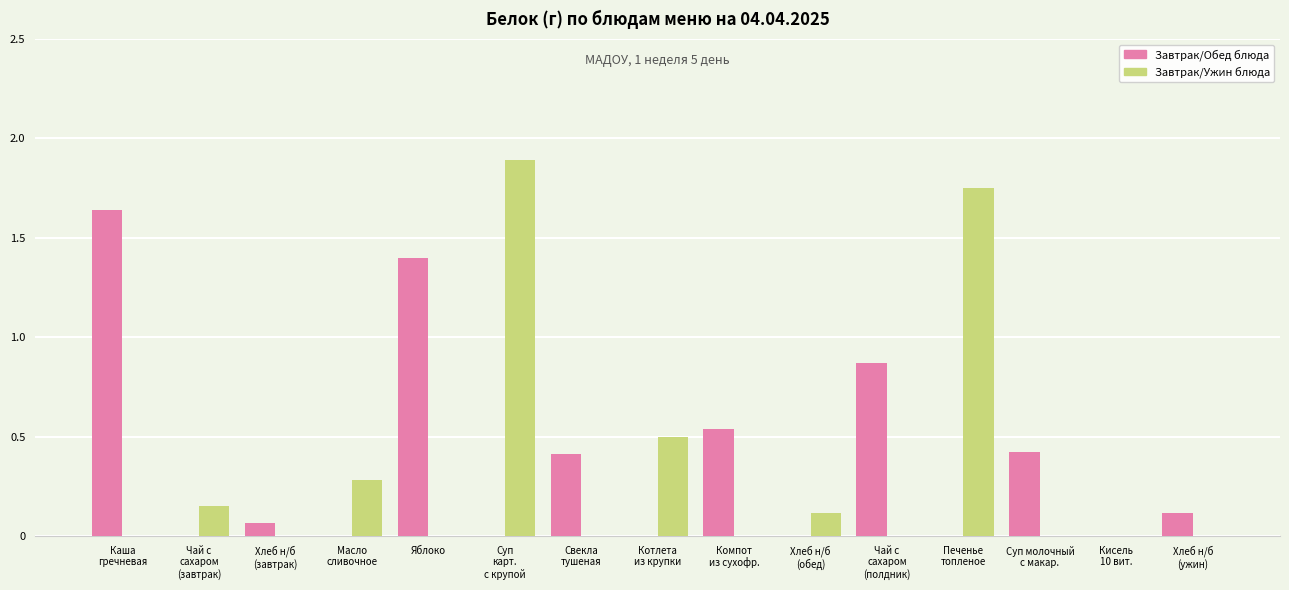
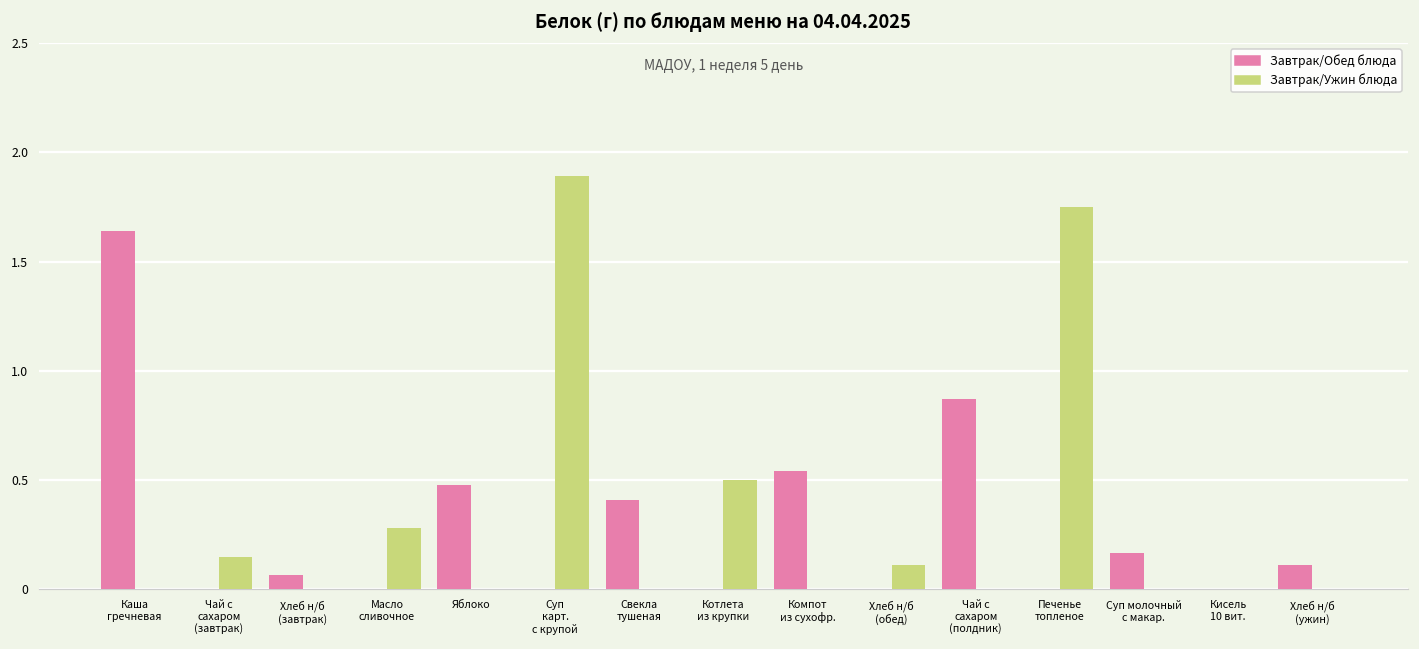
Завтрак/Обед блюда, Яблоко: 1.40 -> 0.48
Завтрак/Обед блюда, Суп молочный с макар.: 0.42 -> 0.17
